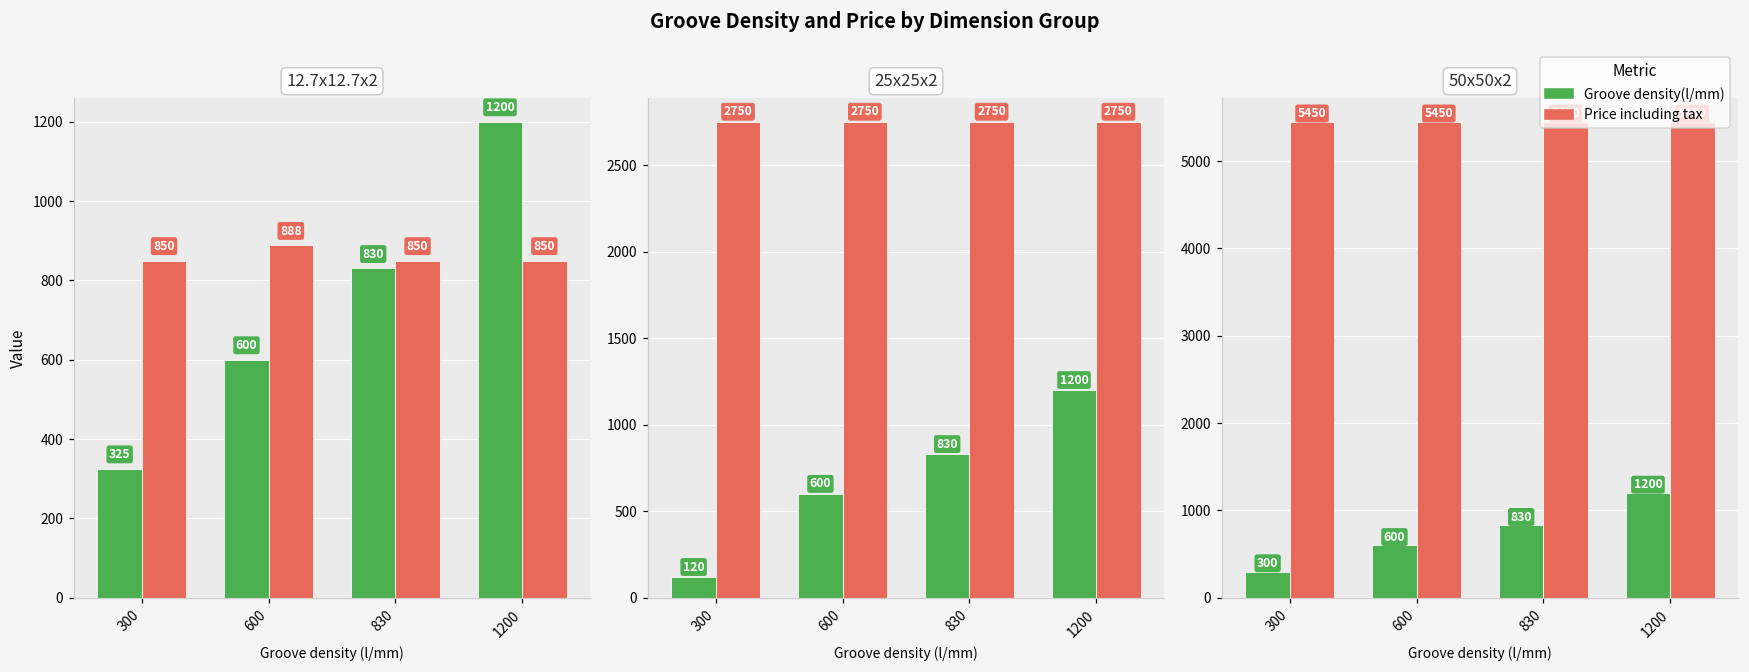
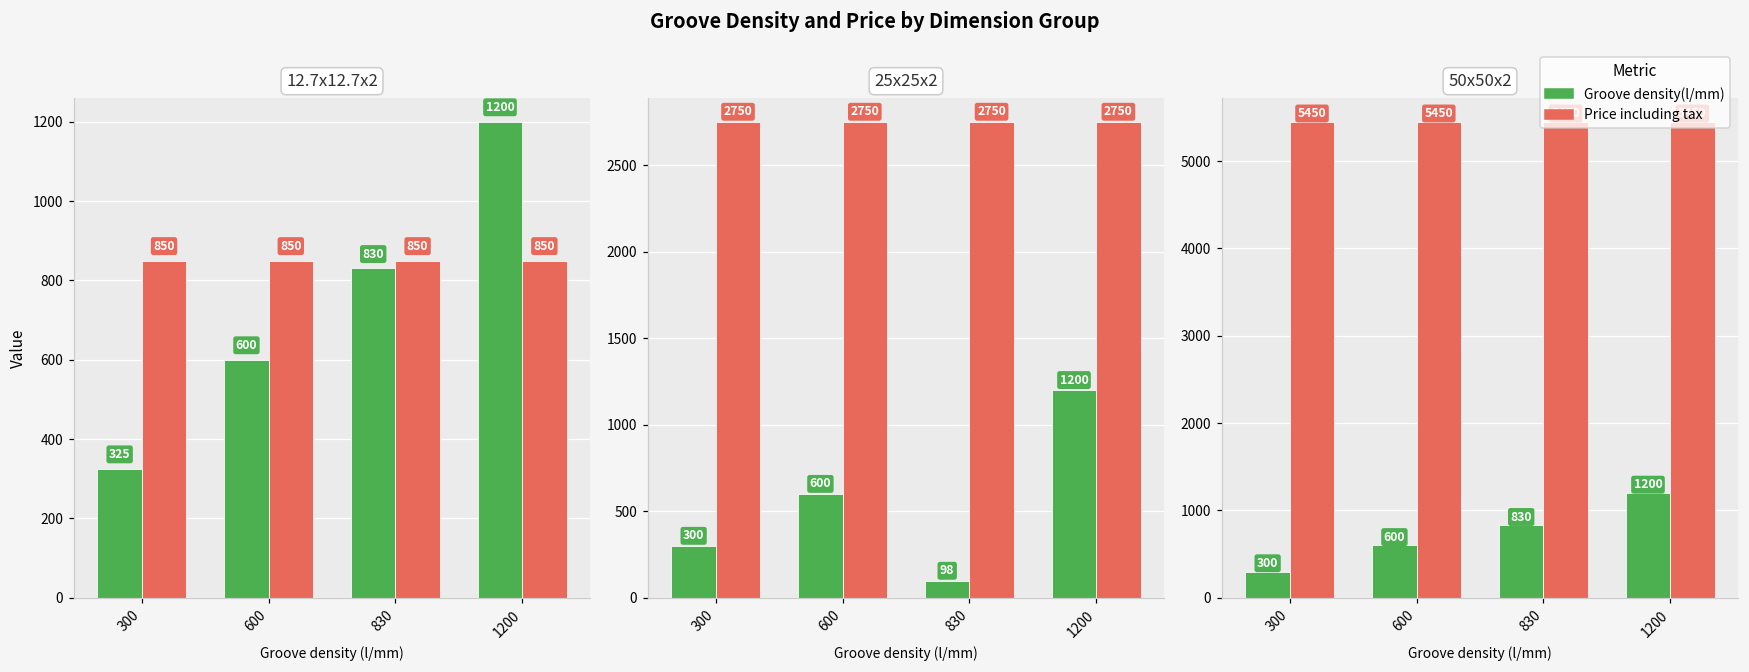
12.7x12.7x2, Price including tax, 600: 888 -> 850
25x25x2, Groove density(l/mm), 300: 120 -> 300
25x25x2, Groove density(l/mm), 830: 830 -> 98
